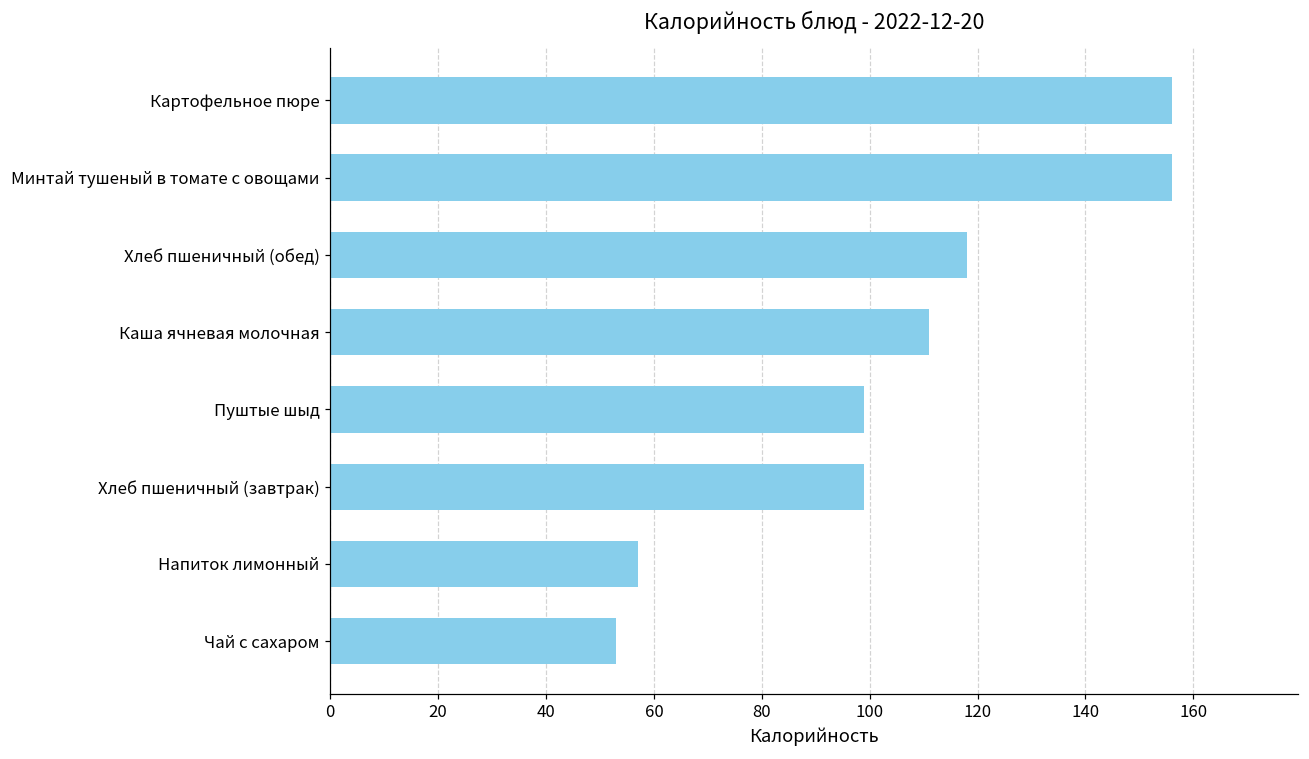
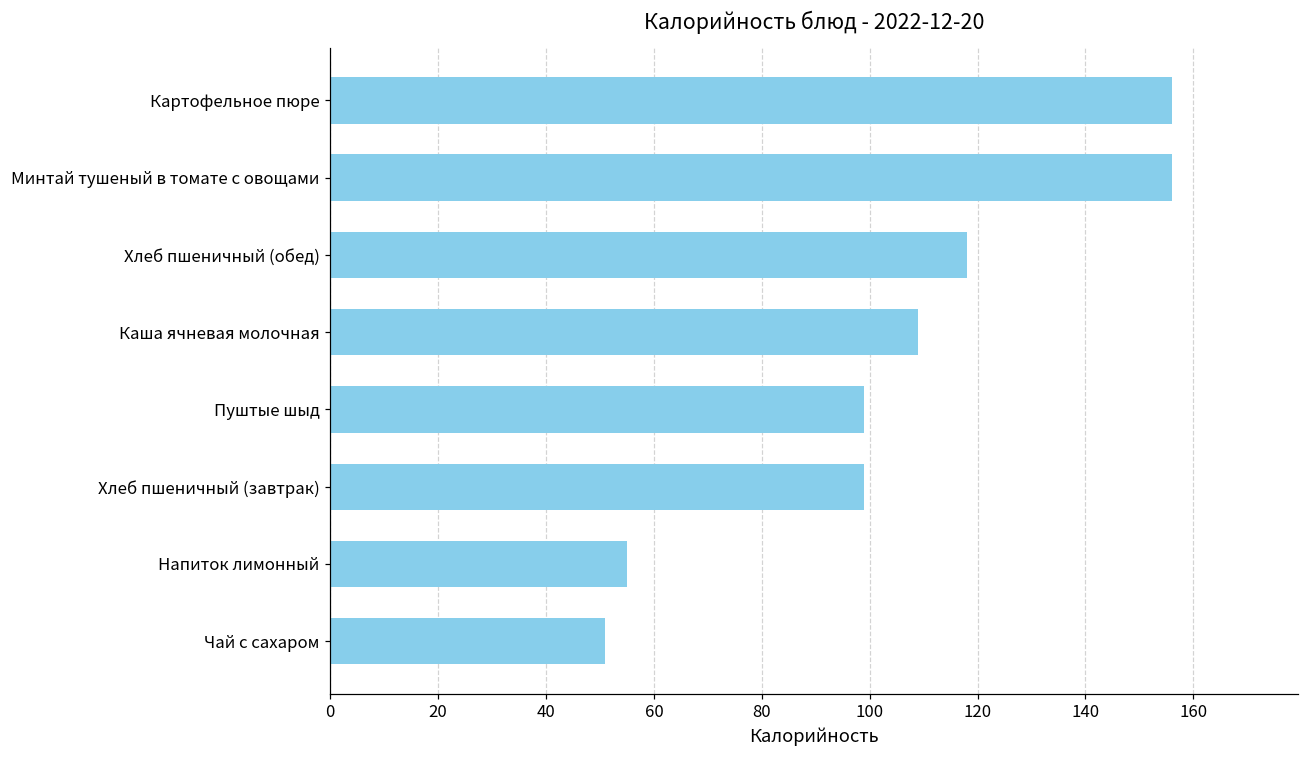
Каша ячневая молочная: 111 -> 109
Напиток лимонный: 57 -> 55
Чай с сахаром: 53 -> 51
